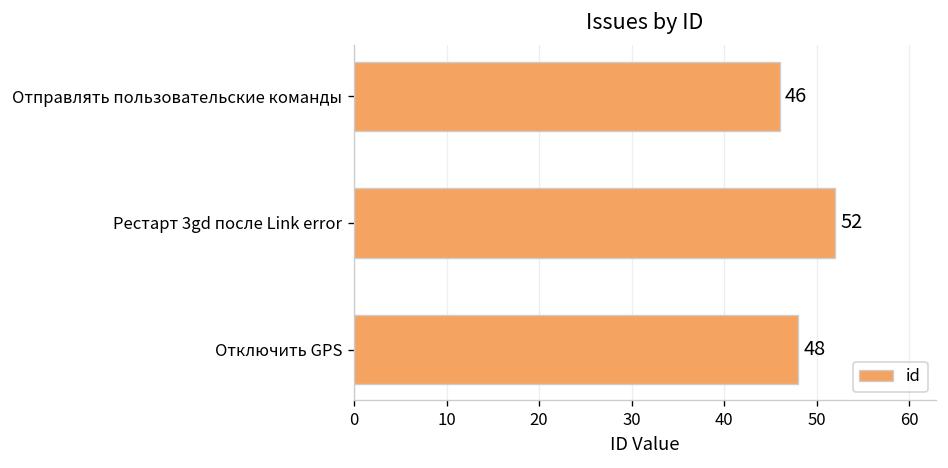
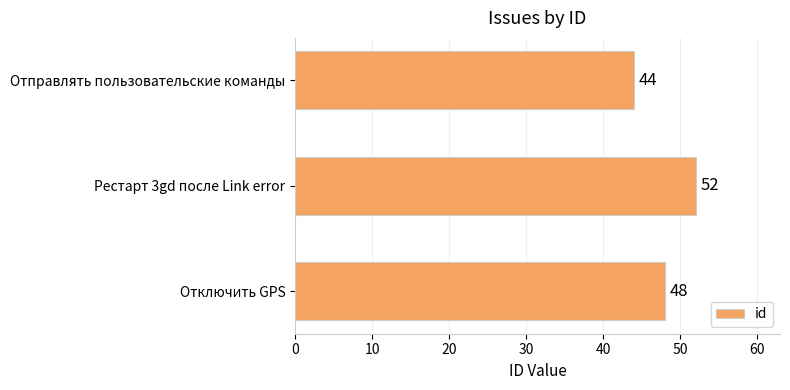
Отправлять пользовательские команды: 46 -> 44
